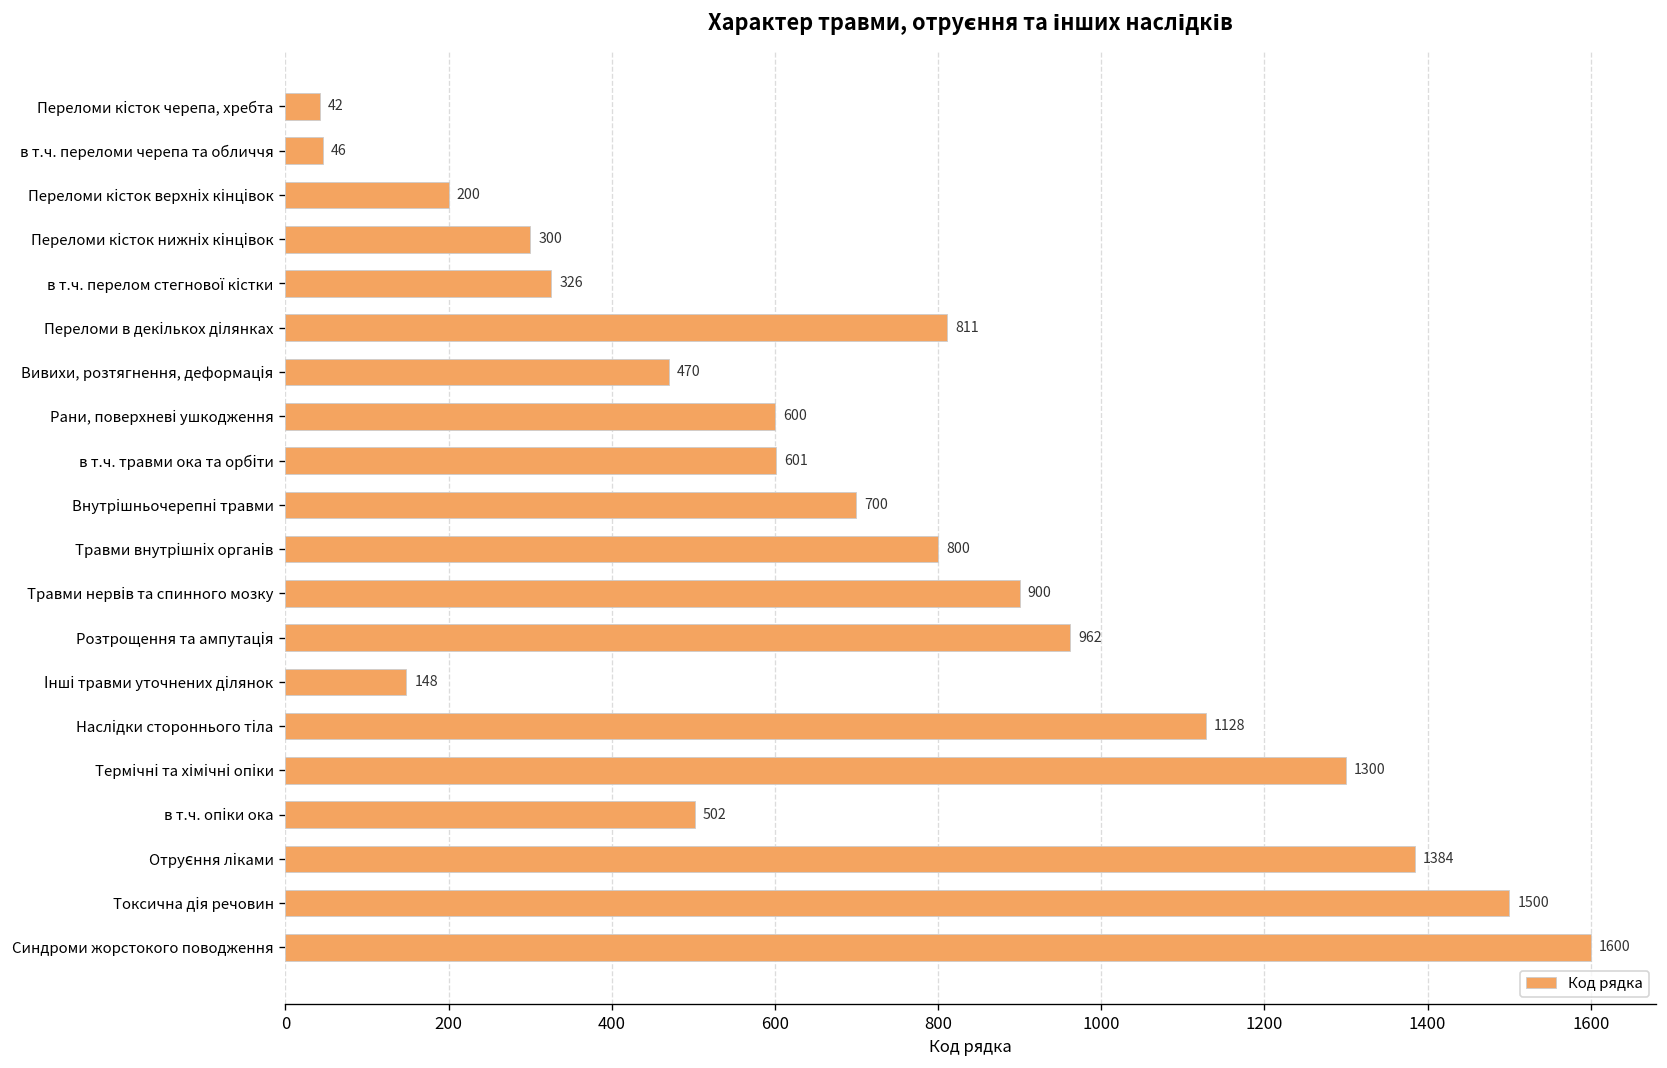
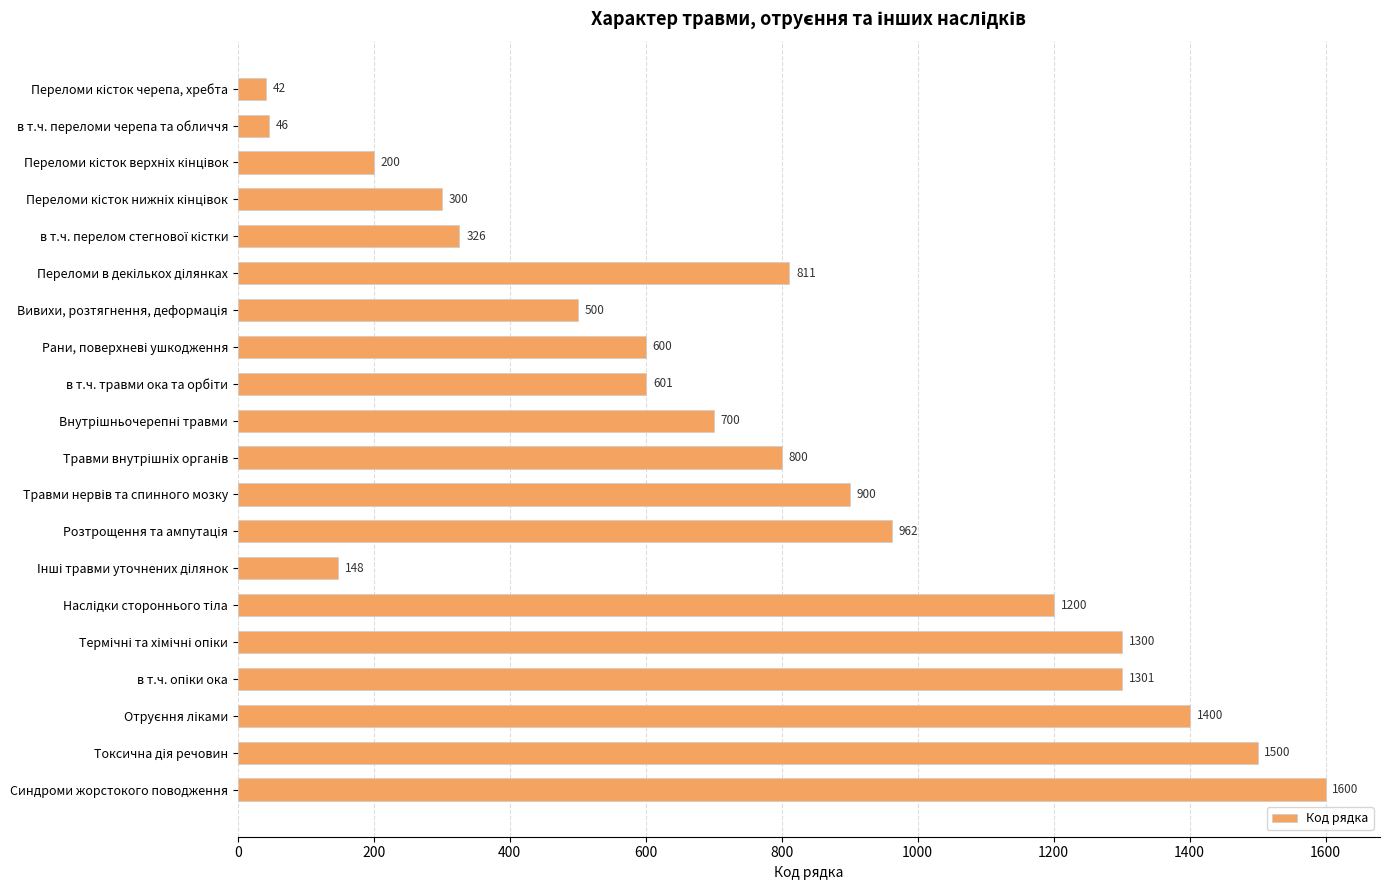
Вивихи, розтягнення, деформація: 470 -> 500
Наслідки стороннього тіла: 1128 -> 1200
в т.ч. опіки ока: 502 -> 1301
Отруєння ліками: 1384 -> 1400
